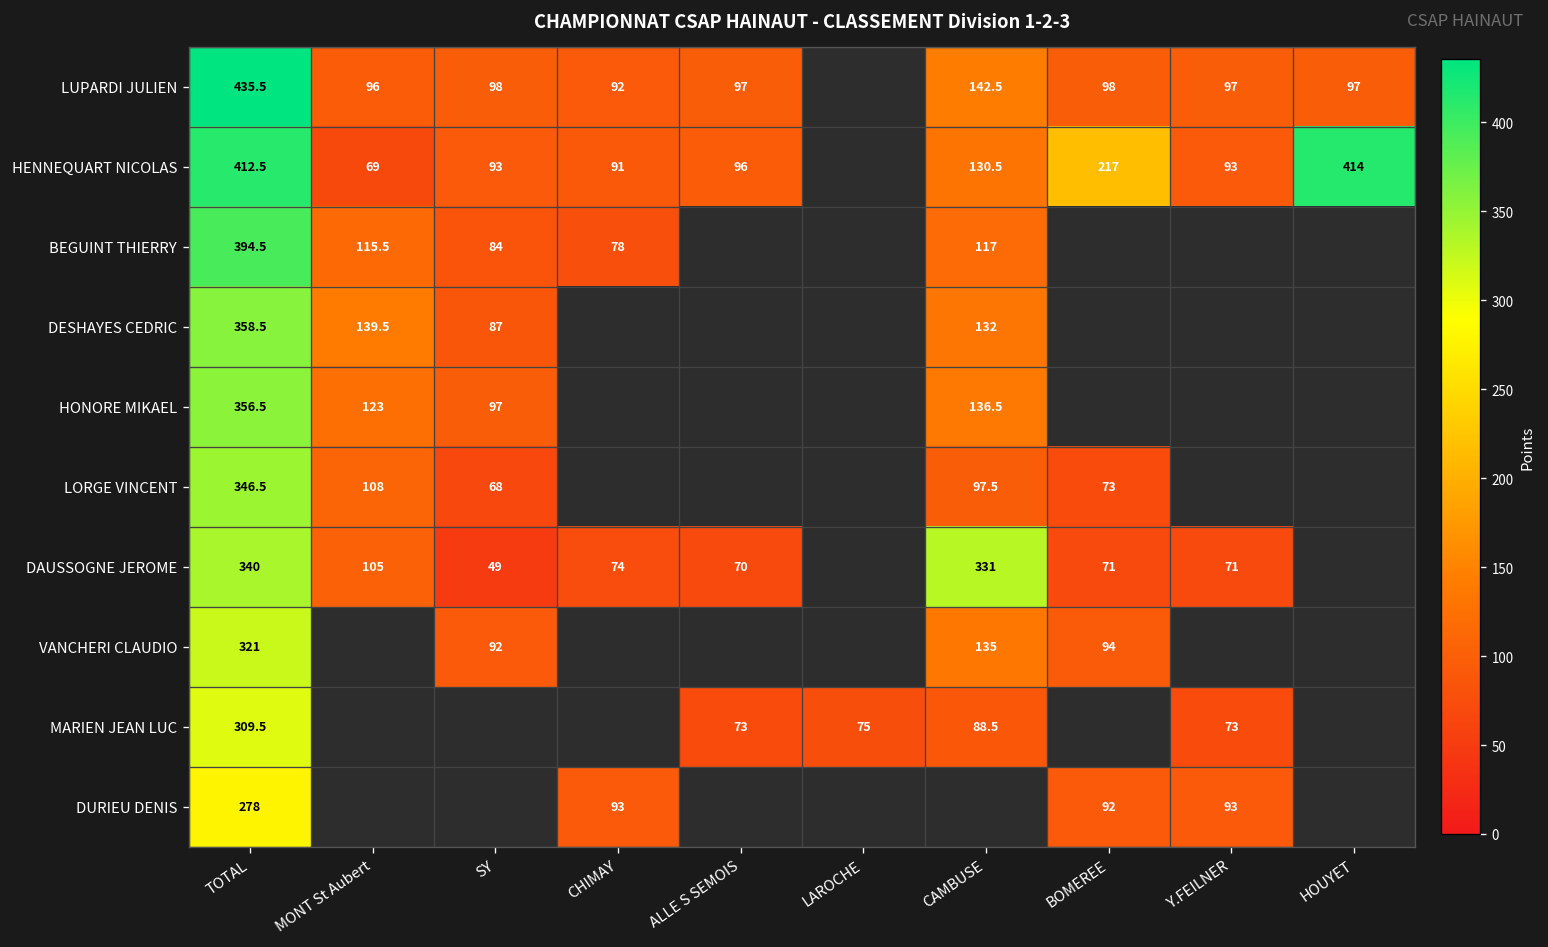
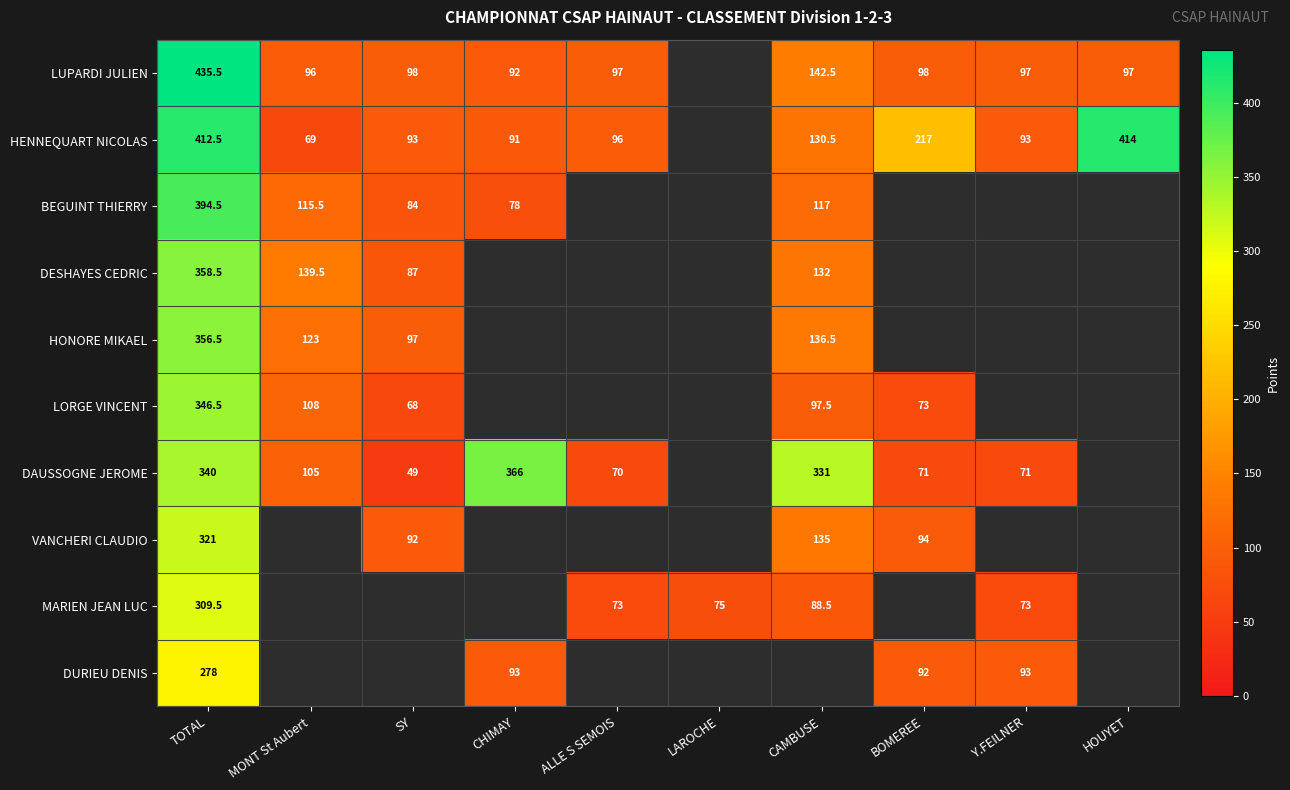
DAUSSOGNE JEROME, CHIMAY: 74 -> 366
